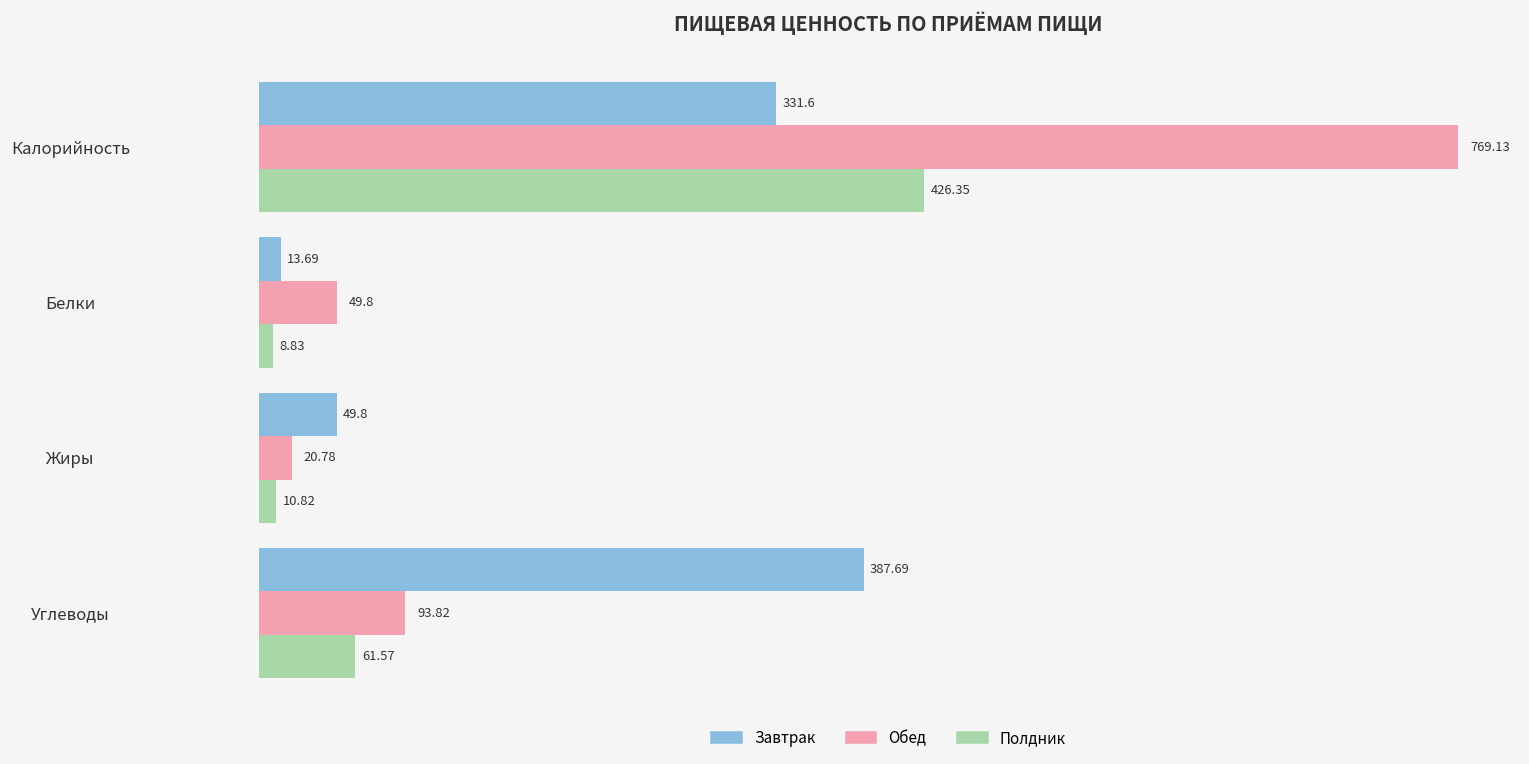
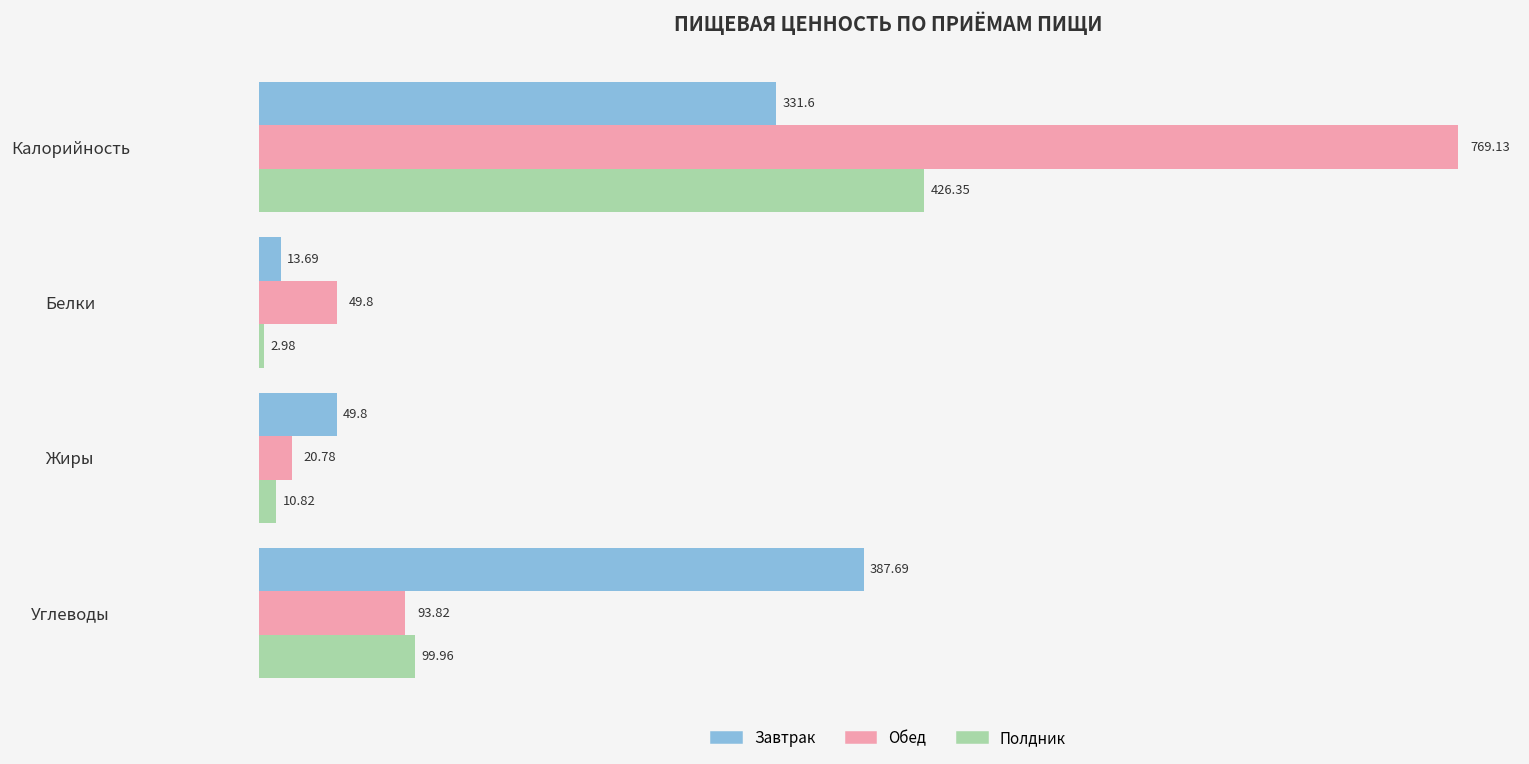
Полдник, Белки: 8.83 -> 2.98
Полдник, Углеводы: 61.57 -> 99.96
